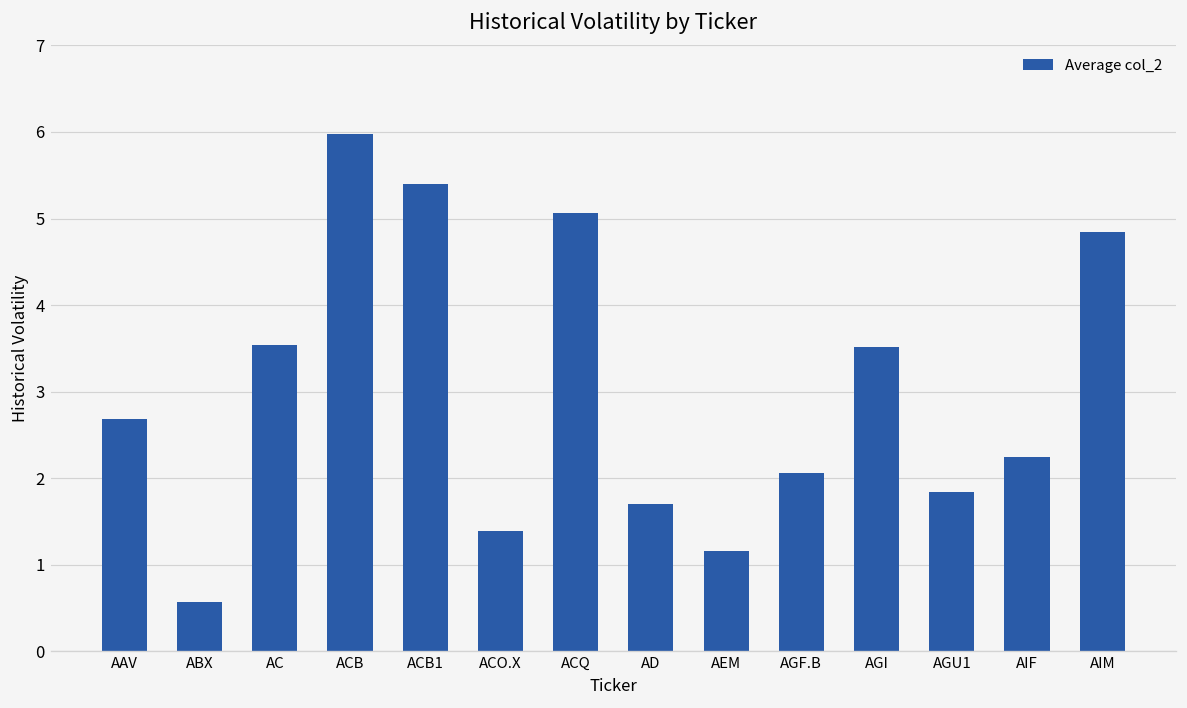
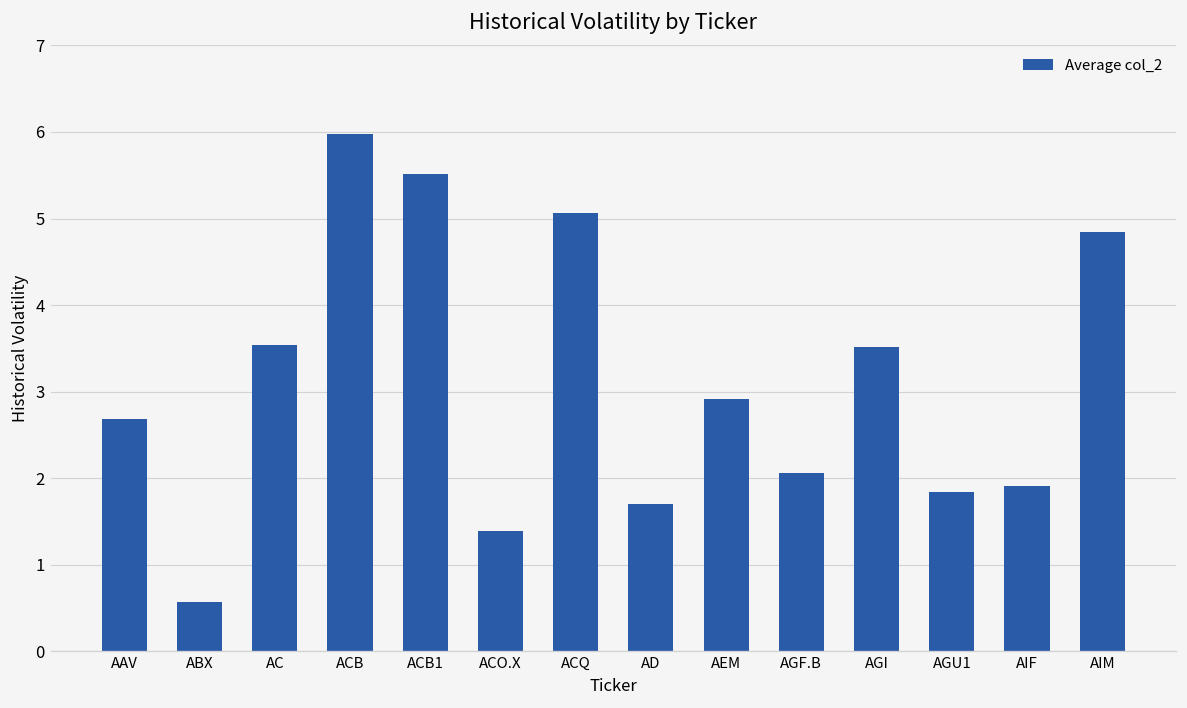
ACB1: 5.4 -> 5.5
AEM: 1.2 -> 2.9
AIF: 2.2 -> 1.9
